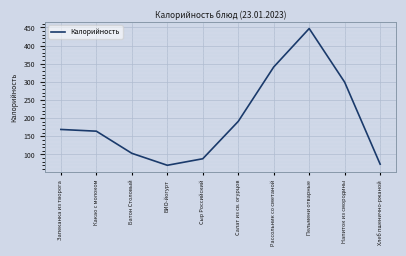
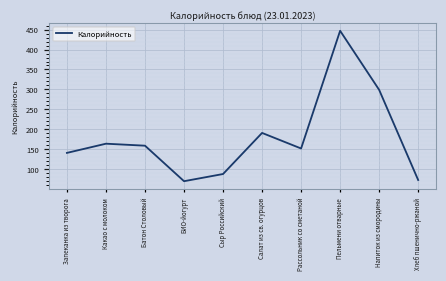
Запеканка из творога: 170 -> 140
Батон Столовый: 100 -> 160
Рассольник со сметаной: 340 -> 150
